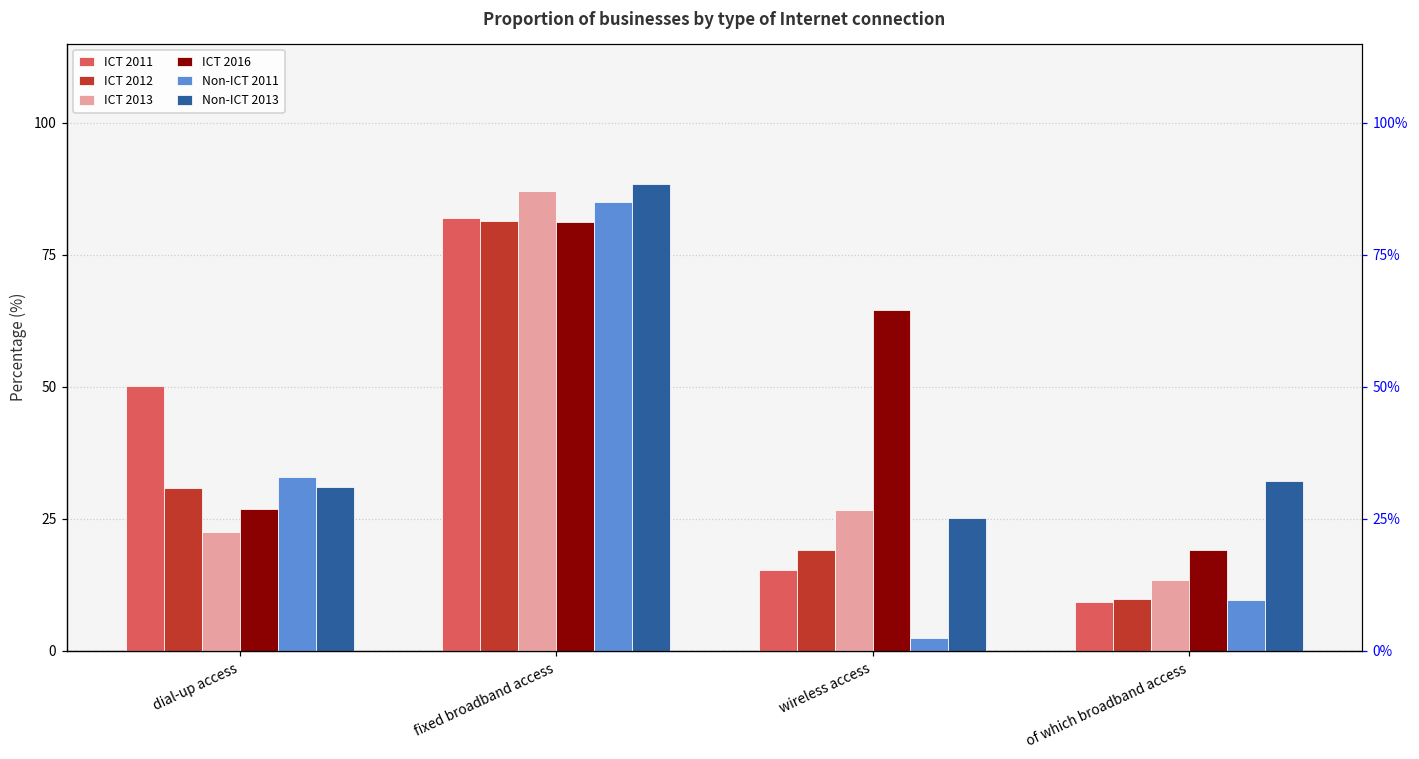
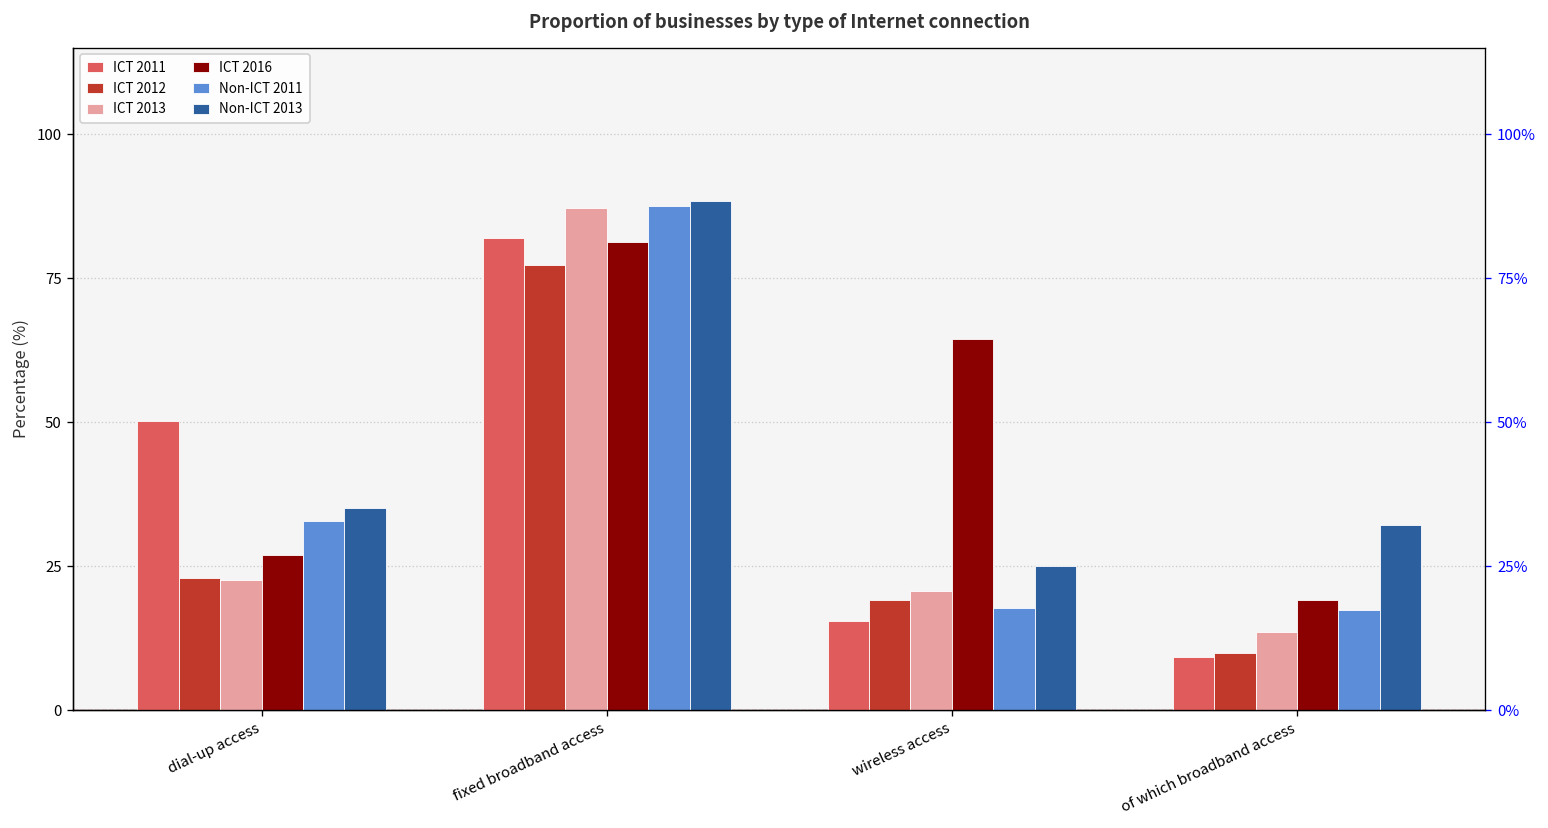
ICT 2012, dial-up access: 31 -> 23
Non-ICT 2013, dial-up access: 31 -> 35
ICT 2012, fixed broadband access: 81 -> 77
Non-ICT 2011, fixed broadband access: 85 -> 88
ICT 2013, wireless access: 27 -> 21
Non-ICT 2011, wireless access: 3 -> 18
Non-ICT 2011, of which broadband access: 10 -> 17
